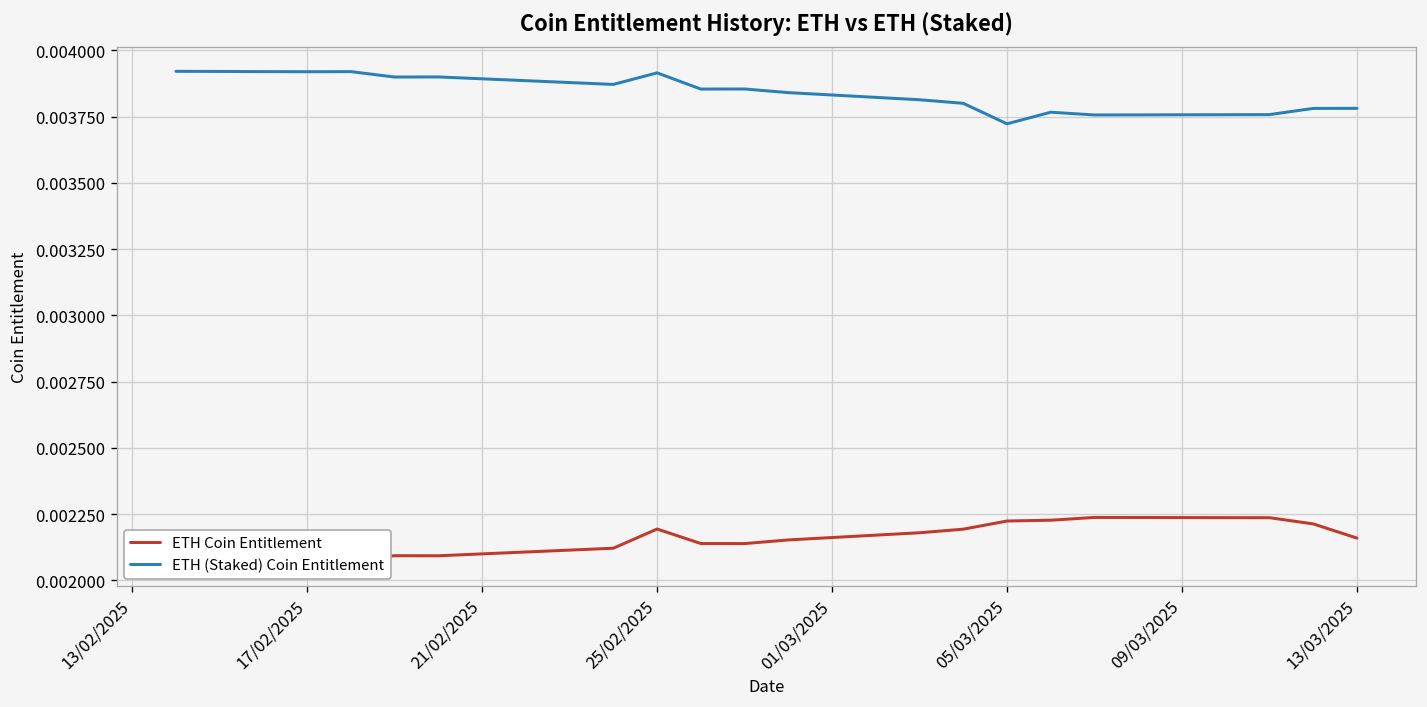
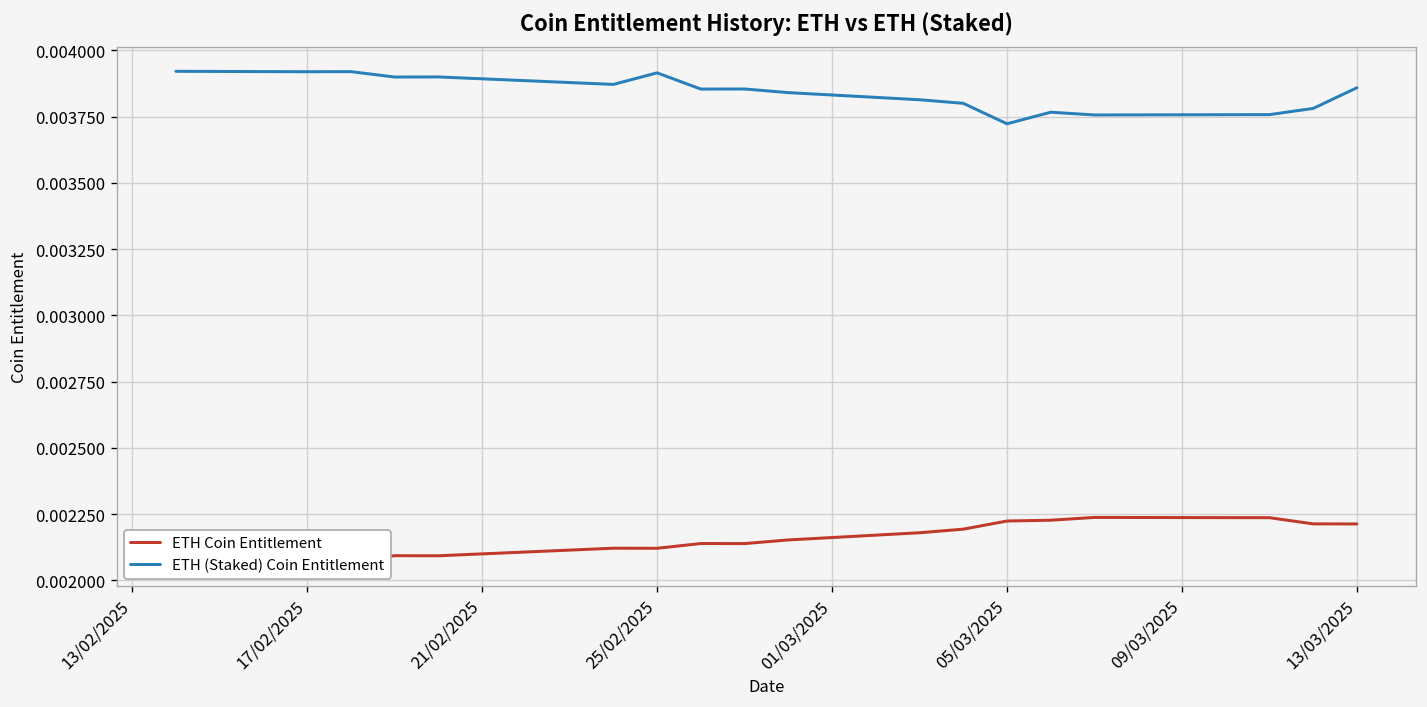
ETH Coin Entitlement, 25/02/2025: 0.00219 -> 0.00212
ETH Coin Entitlement, 13/03/2025: 0.00216 -> 0.00221
ETH (Staked) Coin Entitlement, 13/03/2025: 0.00378 -> 0.00386
